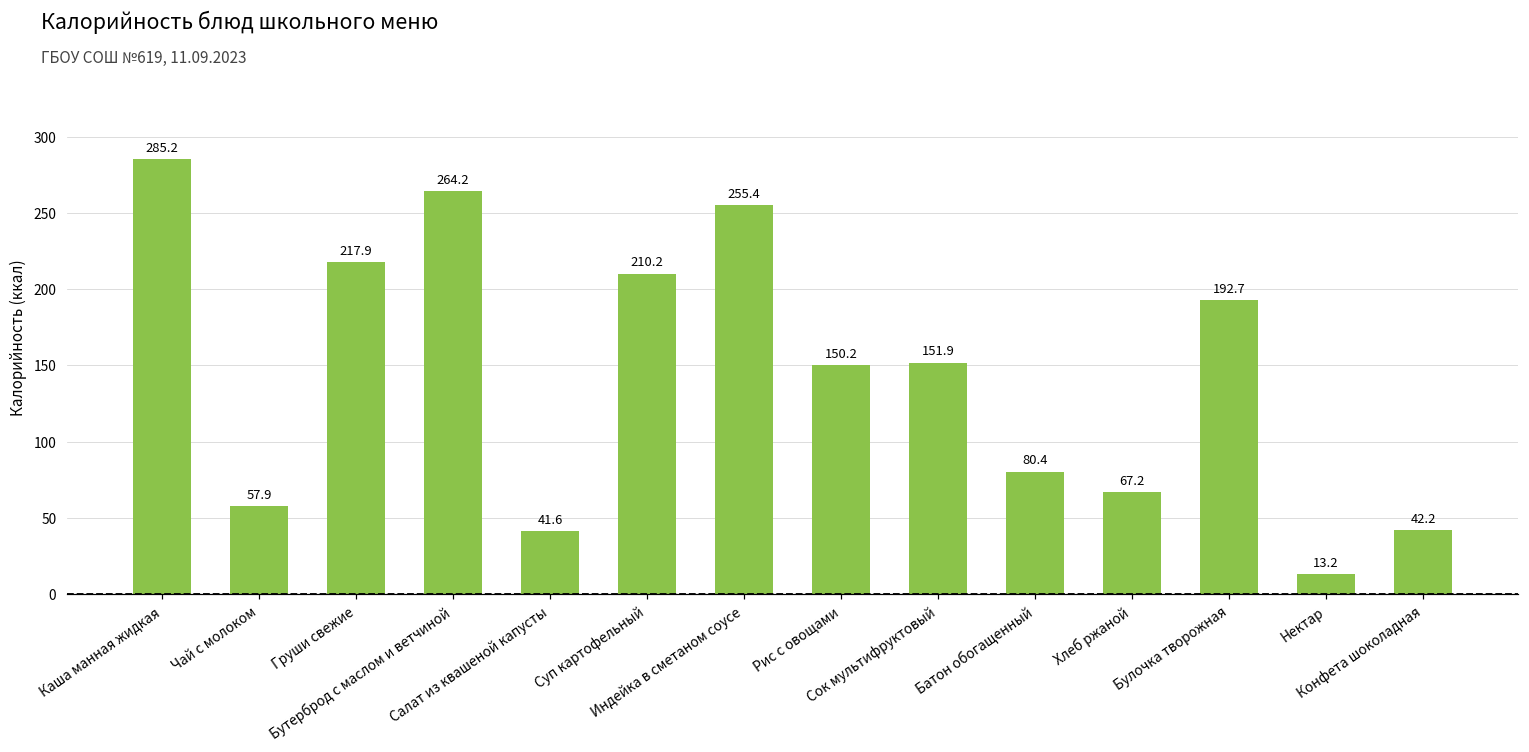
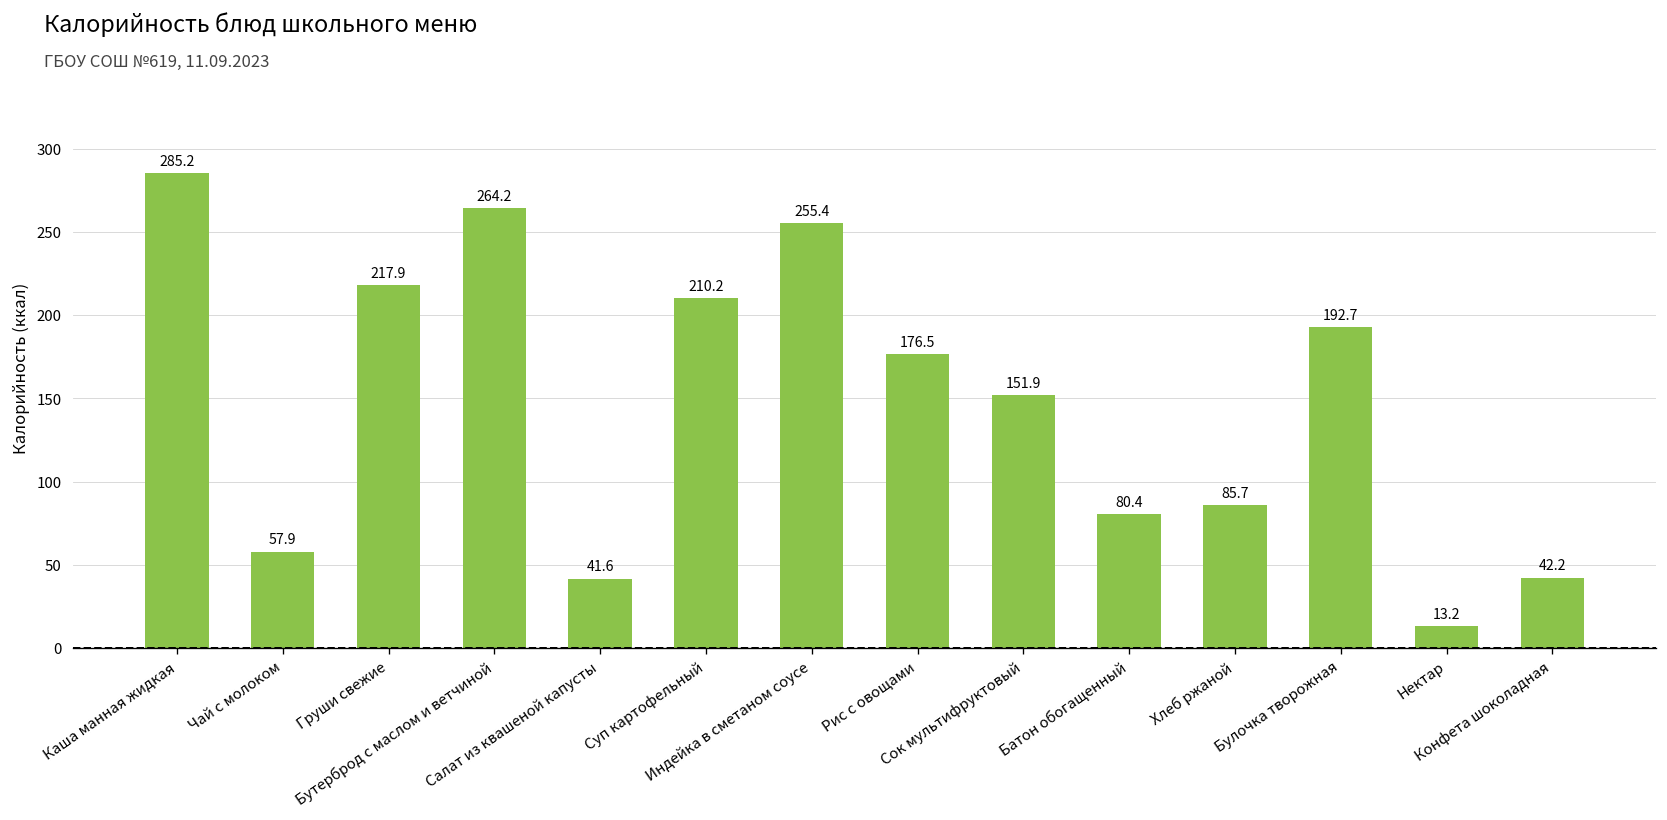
Рис с овощами: 150.2 -> 176.5
Хлеб ржаной: 67.2 -> 85.7
